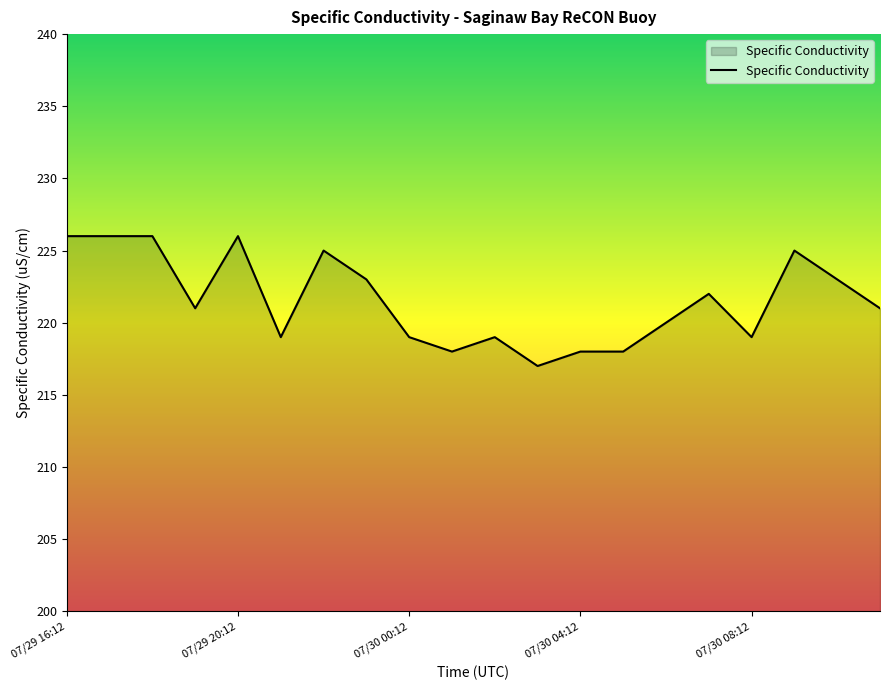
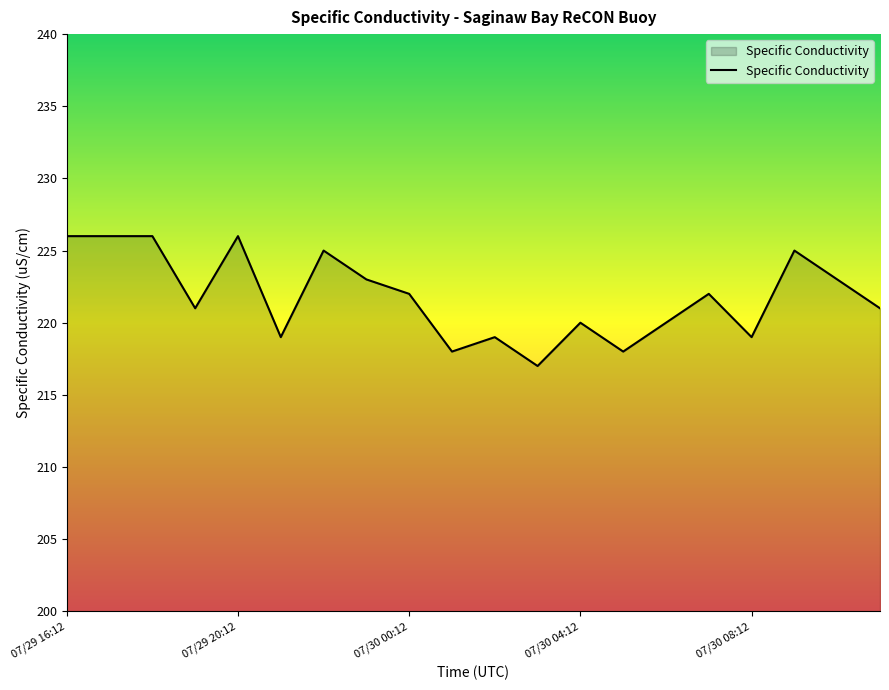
07/30 00:12: 219 -> 222
07/30 04:12: 218 -> 220
